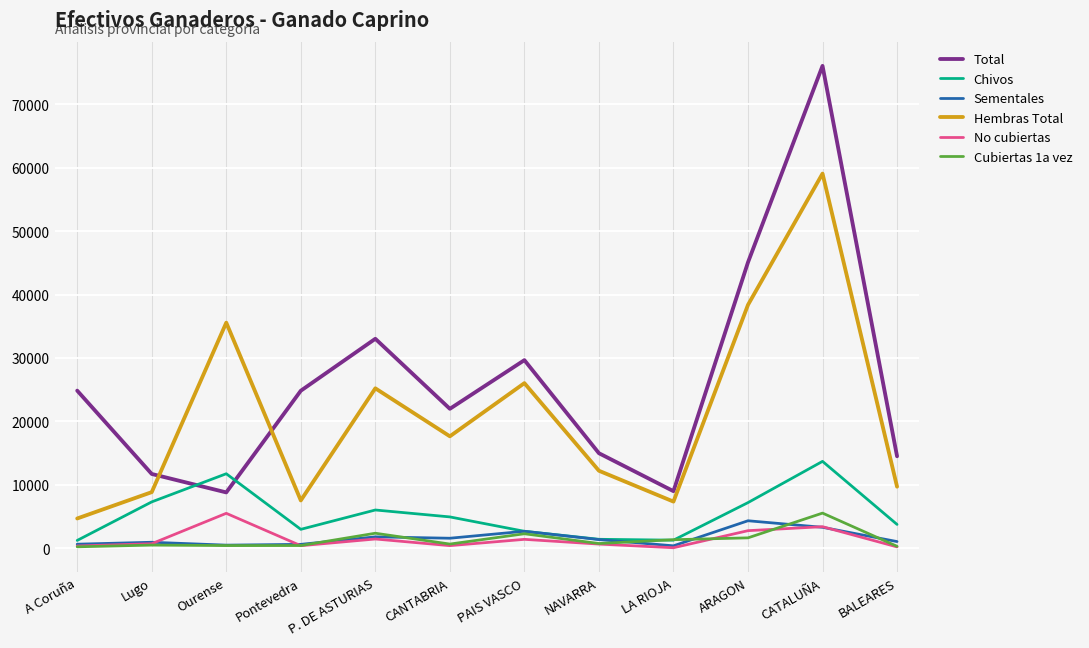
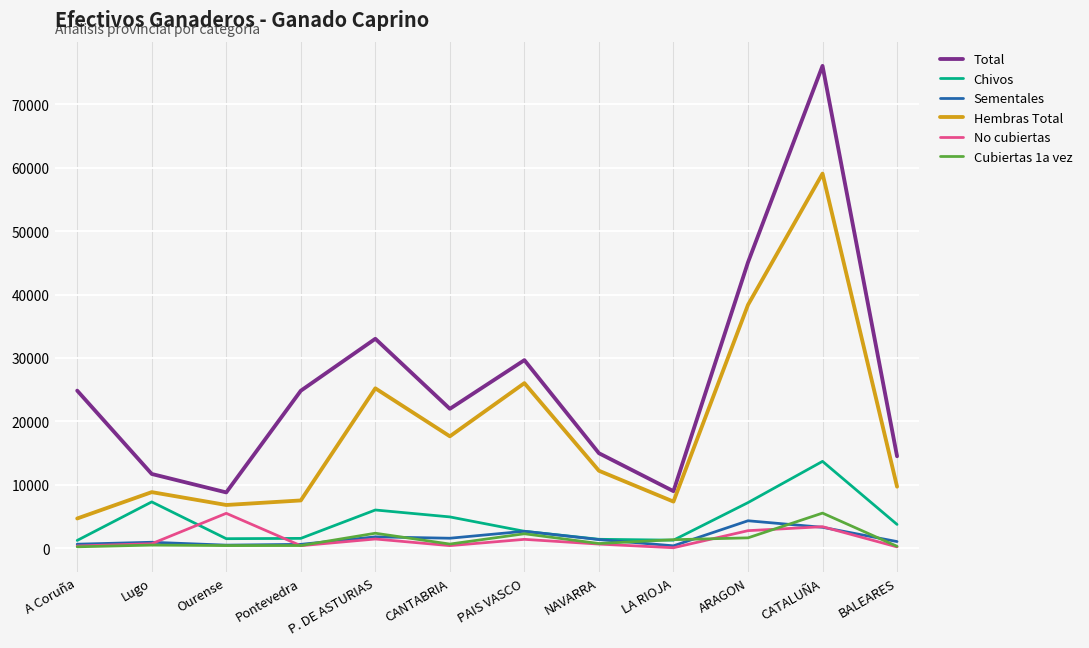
Chivos, Ourense: 12000 -> 2000
Hembras Total, Ourense: 36000 -> 7000
Chivos, Pontevedra: 3000 -> 2000
